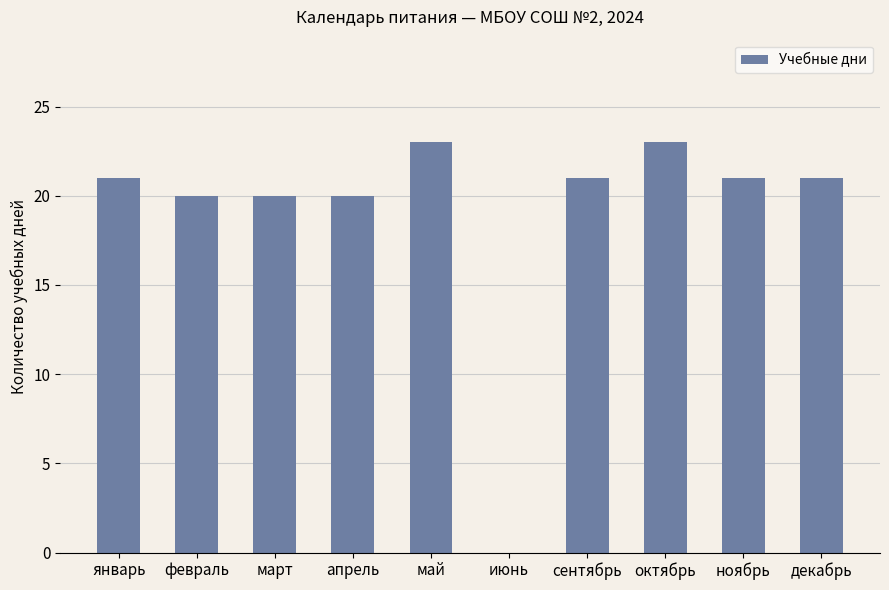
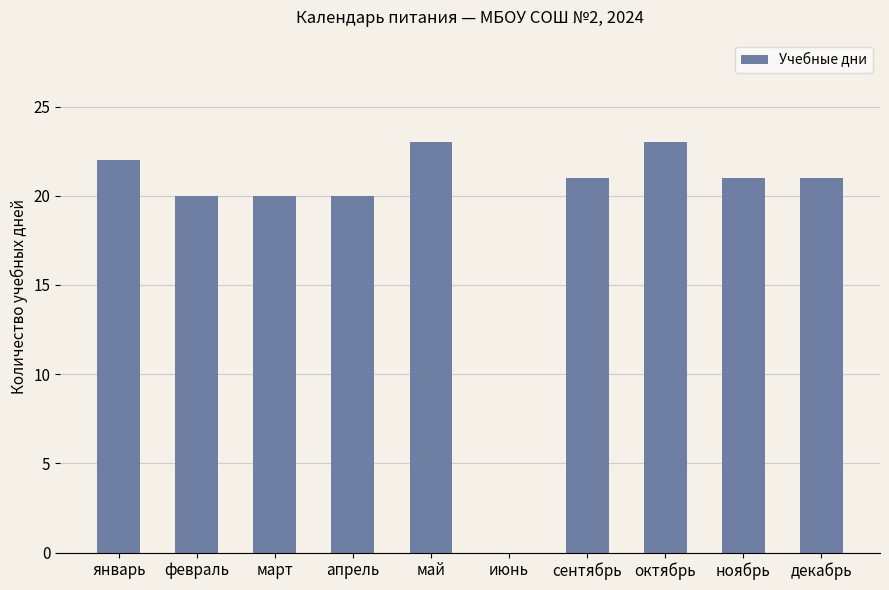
январь: 21 -> 22
